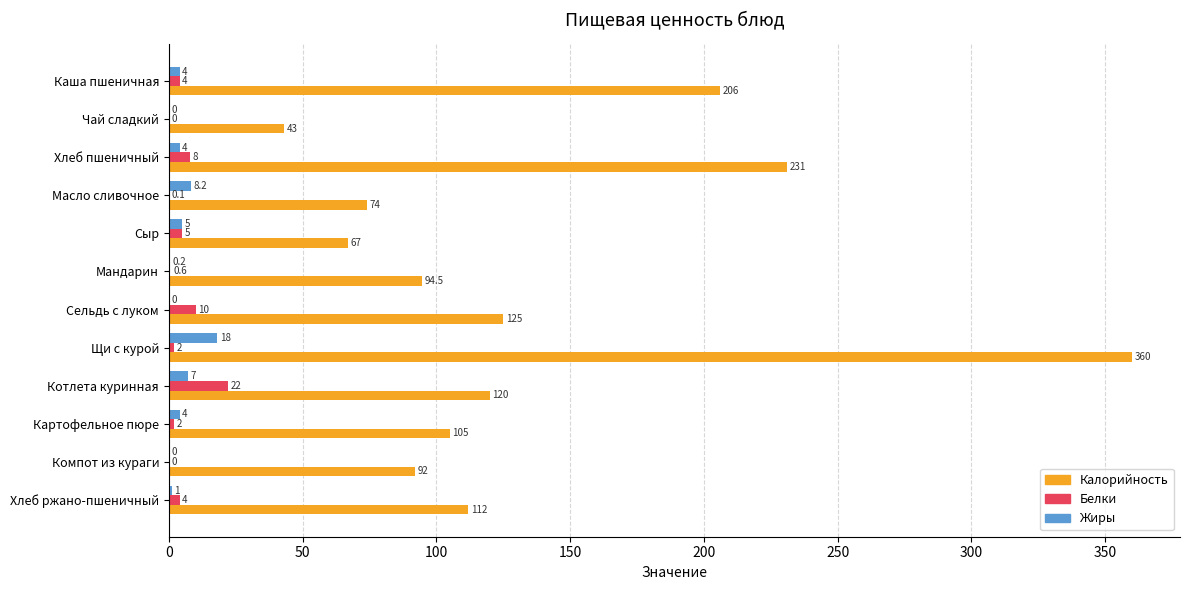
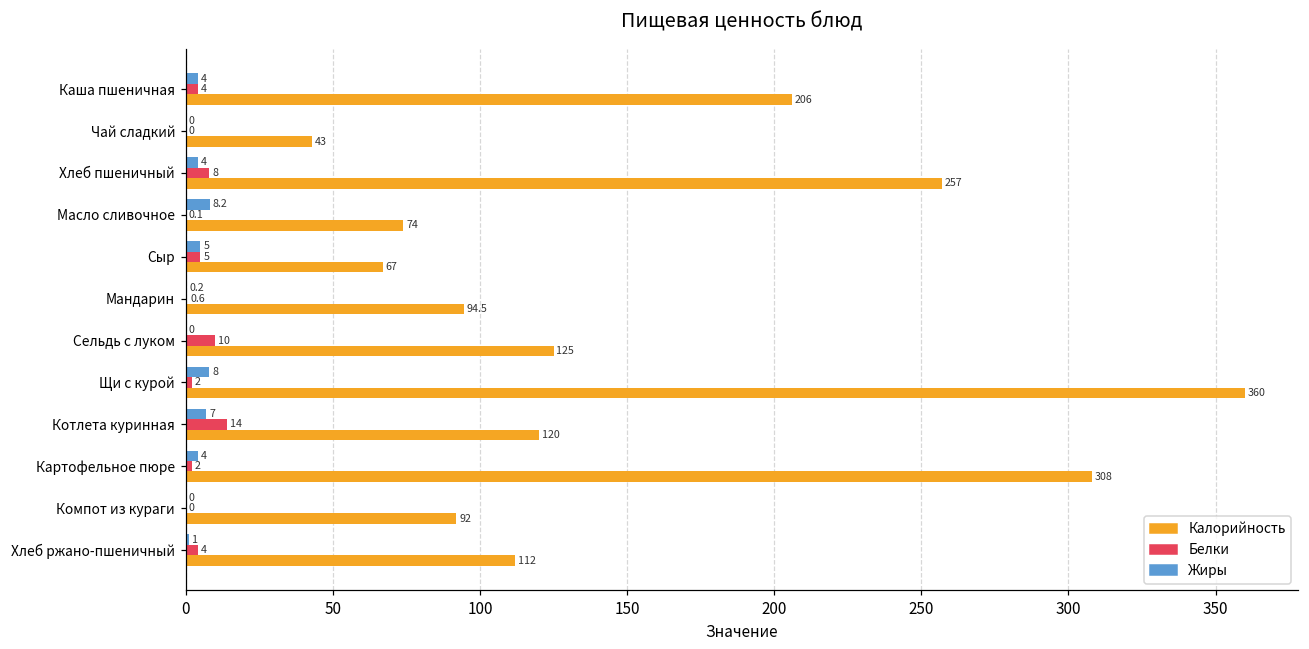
Калорийность, Хлеб пшеничный: 231 -> 257
Жиры, Щи с курой: 18 -> 8
Белки, Котлета куринная: 22 -> 14
Калорийность, Картофельное пюре: 105 -> 308
